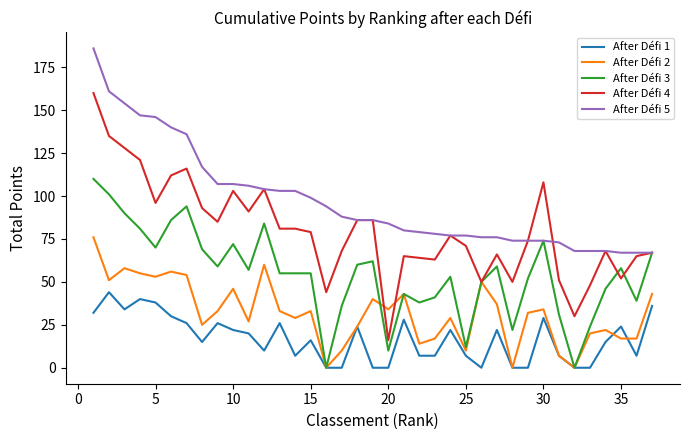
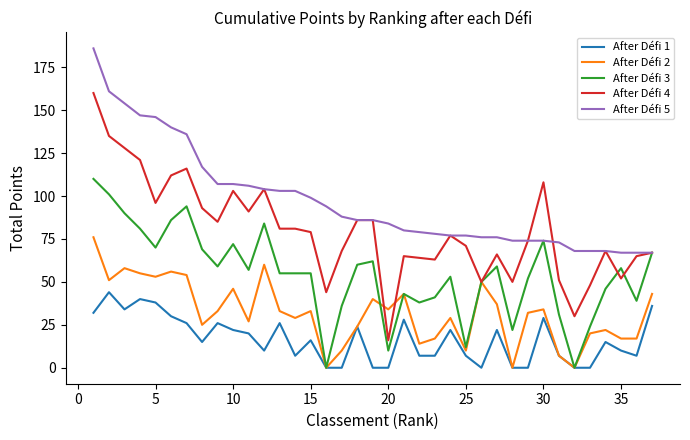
After Défi 1, 35: 24 -> 10
